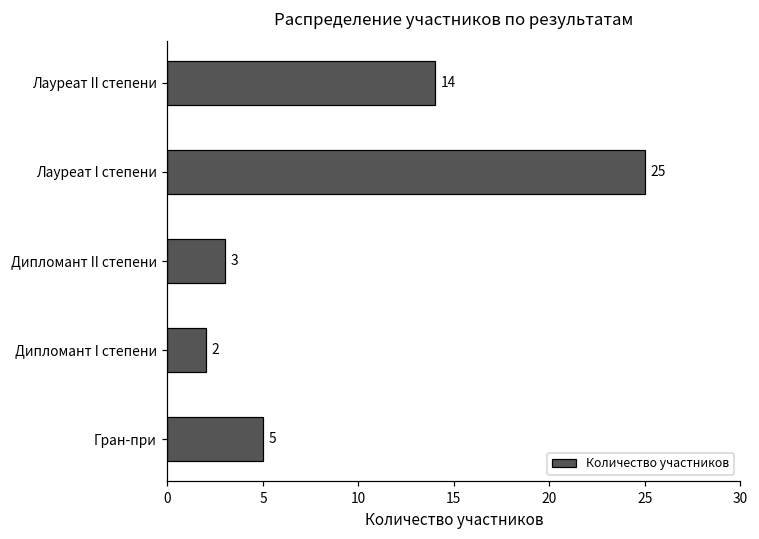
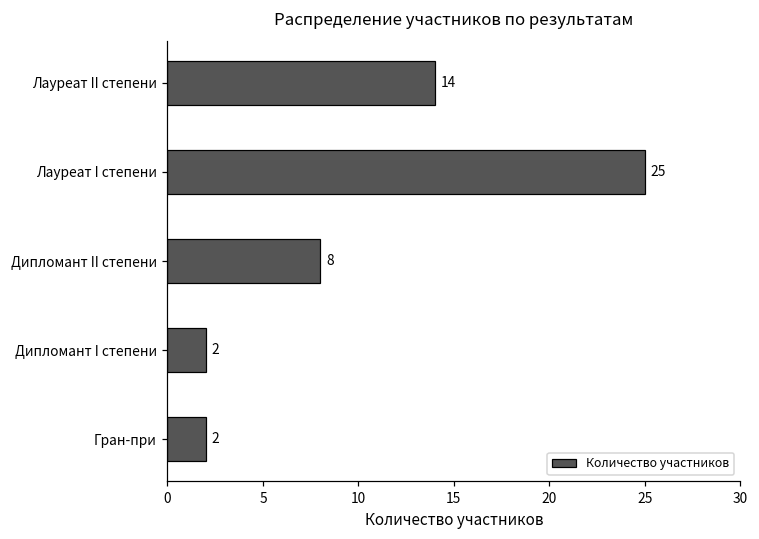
Дипломант II степени: 3 -> 8
Гран-при: 5 -> 2
